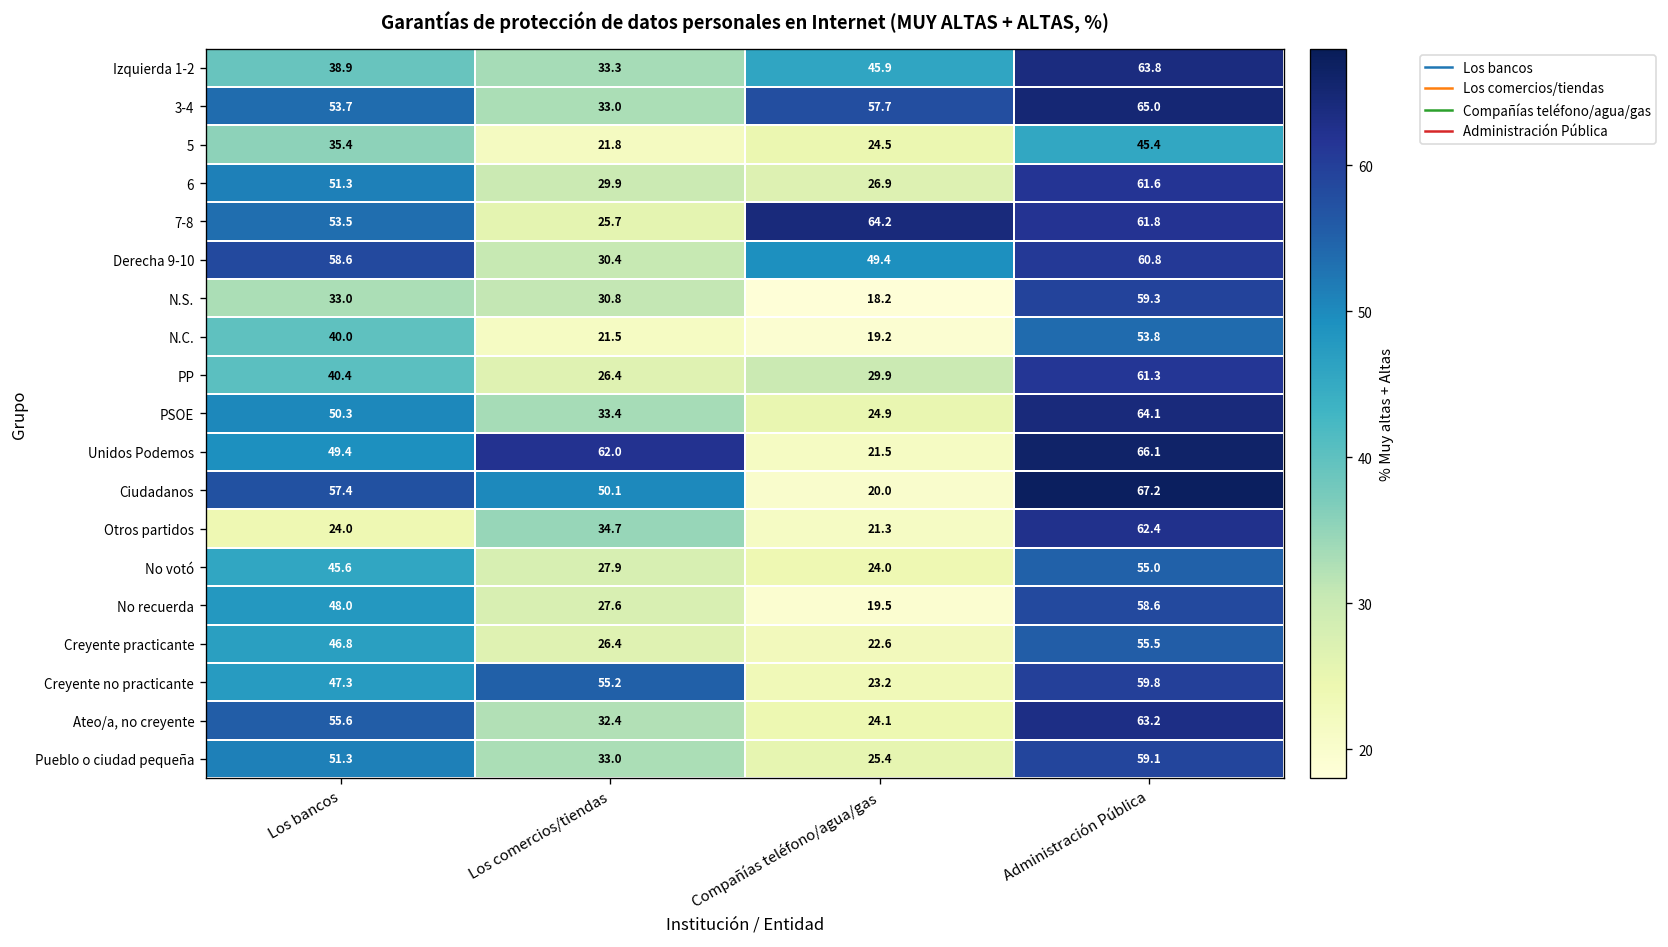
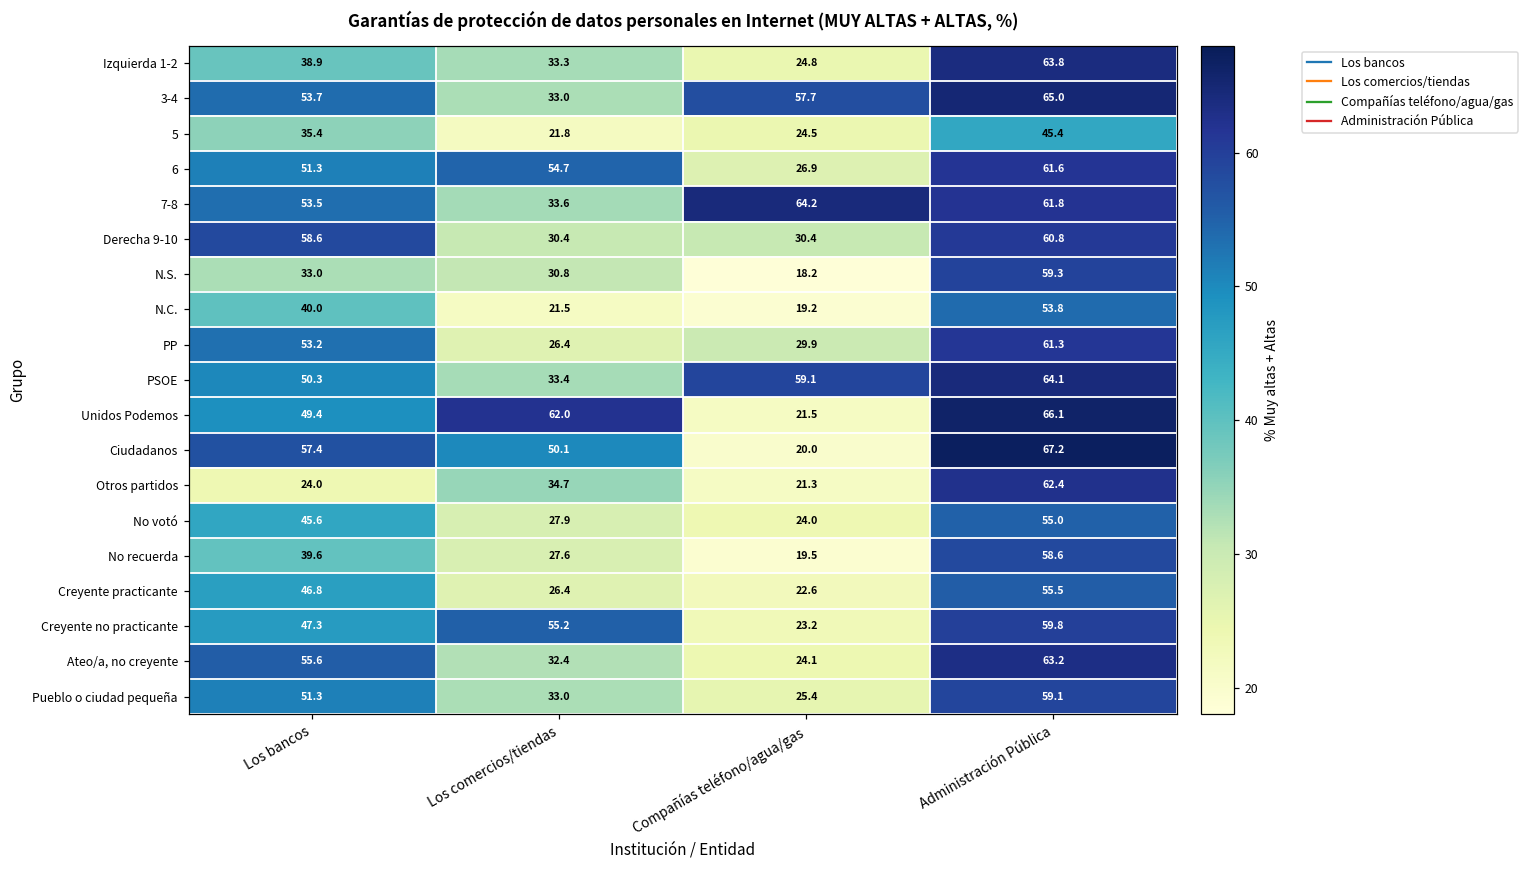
Izquierda 1-2, Compañías teléfono/agua/gas: 45.9 -> 24.8
6, Los comercios/tiendas: 29.9 -> 54.7
7-8, Los comercios/tiendas: 25.7 -> 33.6
Derecha 9-10, Compañías teléfono/agua/gas: 49.4 -> 30.4
PP, Los bancos: 40.4 -> 53.2
PSOE, Compañías teléfono/agua/gas: 24.9 -> 59.1
No recuerda, Los bancos: 48.0 -> 39.6
